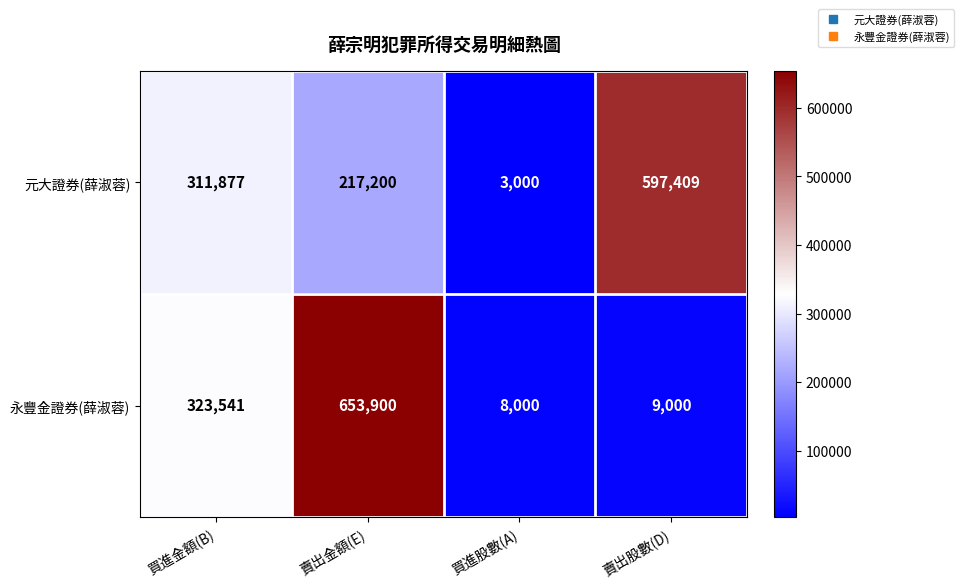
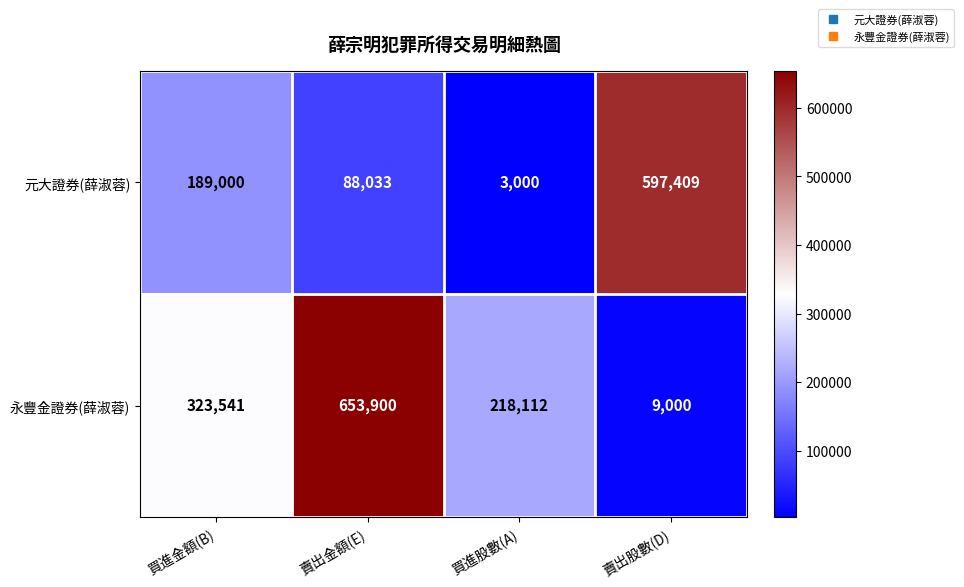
元大證券(薛淑蓉), 買進金額(B): 311,877 -> 189,000
元大證券(薛淑蓉), 賣出金額(E): 217,200 -> 88,033
永豐金證券(薛淑蓉), 買進股數(A): 8,000 -> 218,112
